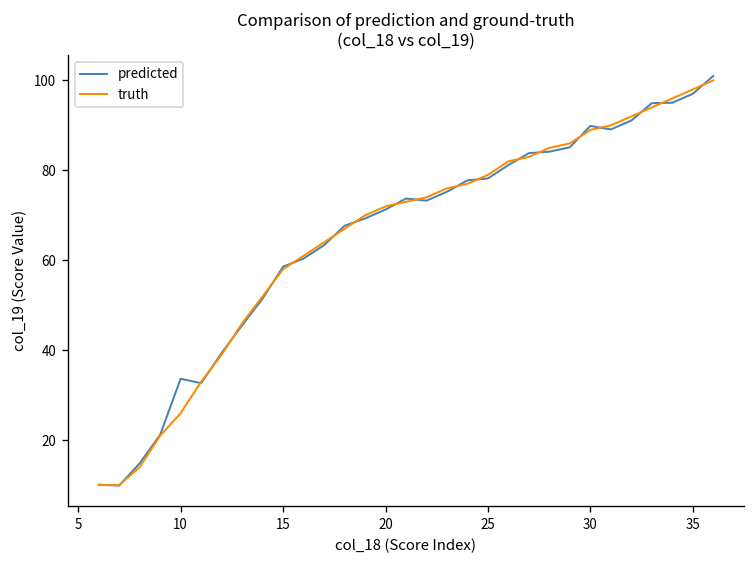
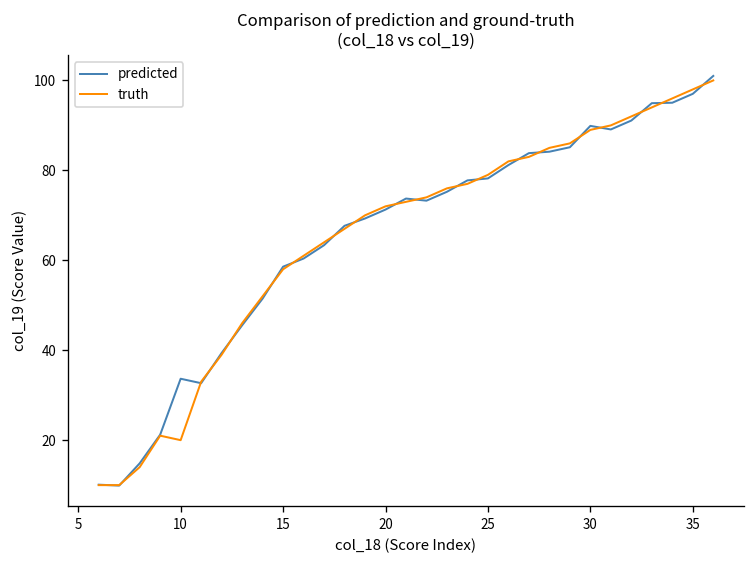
truth, 10: 26 -> 20
